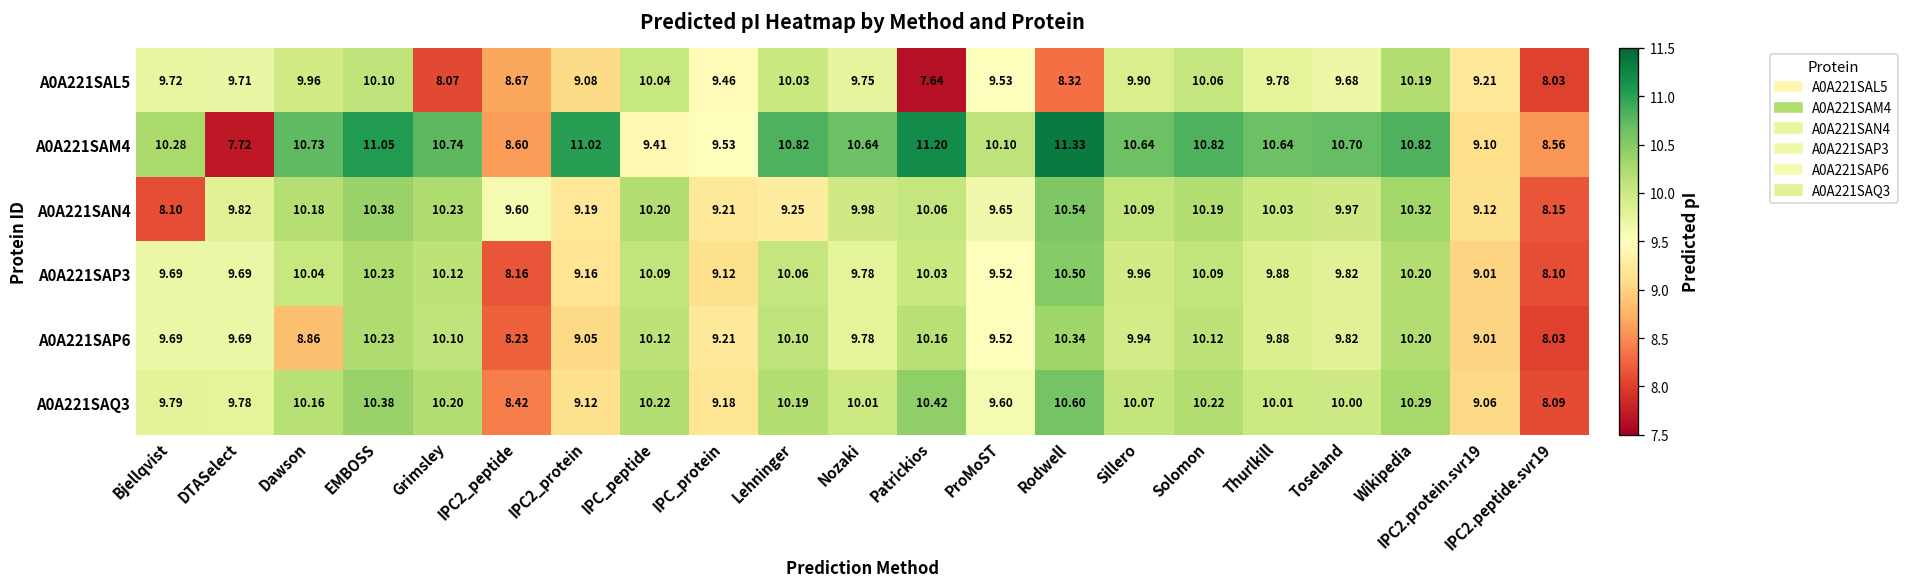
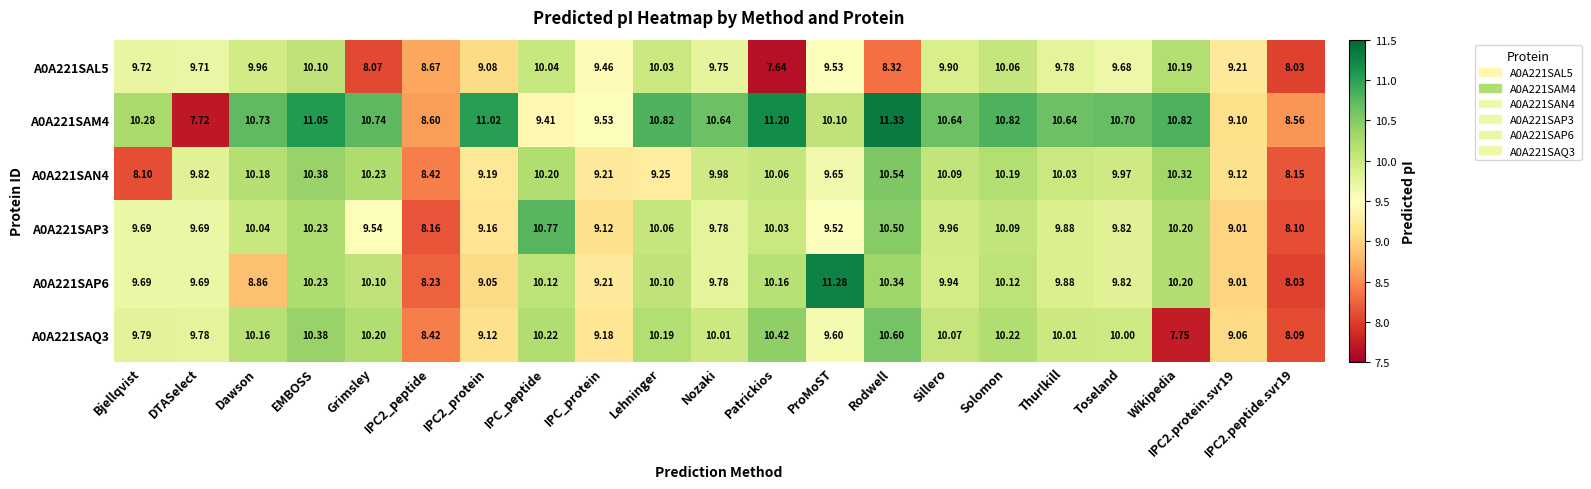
A0A221SAN4, IPC2_peptide: 9.60 -> 8.42
A0A221SAP3, Grimsley: 10.12 -> 9.54
A0A221SAP3, IPC_peptide: 10.09 -> 10.77
A0A221SAP6, ProMoST: 9.52 -> 11.28
A0A221SAQ3, Wikipedia: 10.29 -> 7.75
